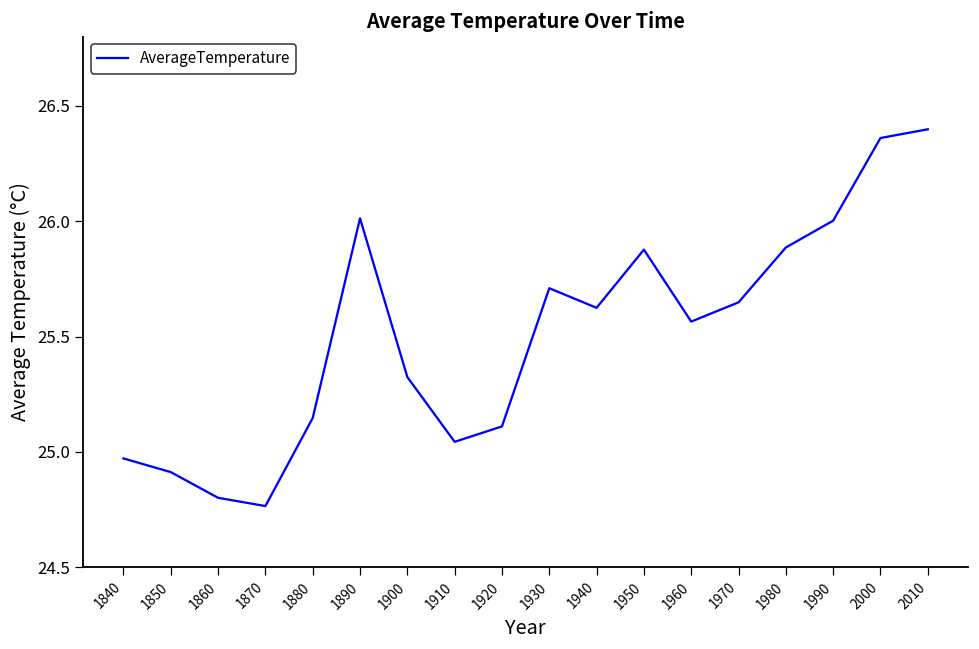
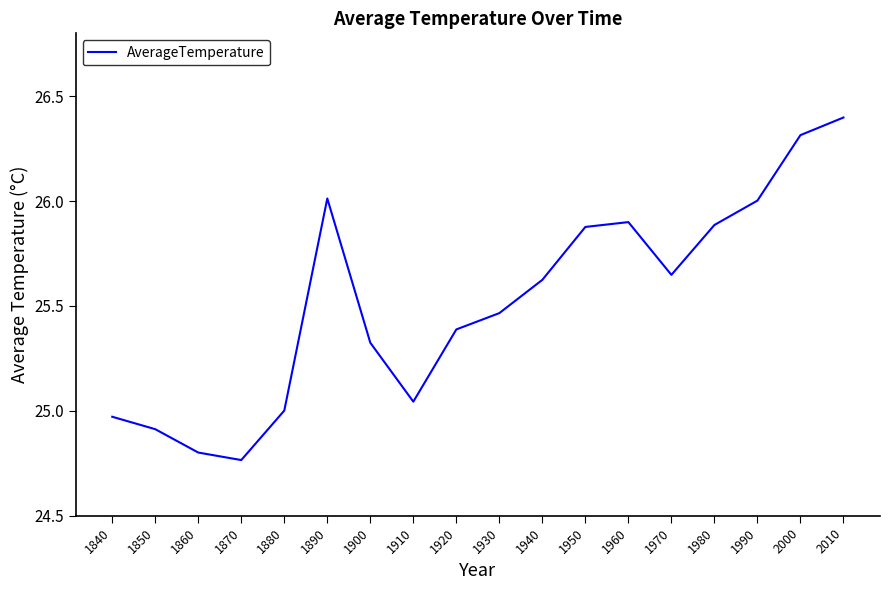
1880: 25.15 -> 25.00
1920: 25.11 -> 25.39
1930: 25.71 -> 25.47
1960: 25.56 -> 25.90
2000: 26.36 -> 26.31
